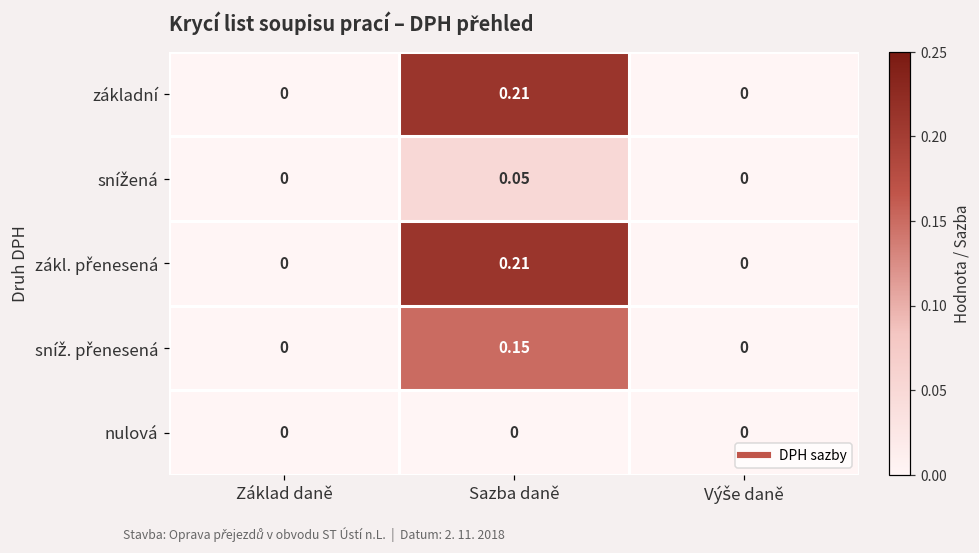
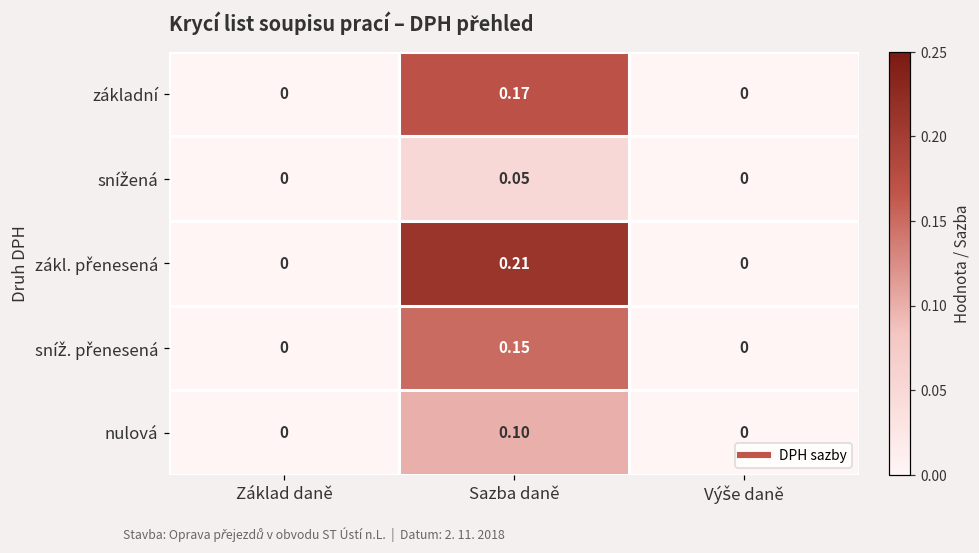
základní, Sazba daně: 0.21 -> 0.17
nulová, Sazba daně: 0 -> 0.10
